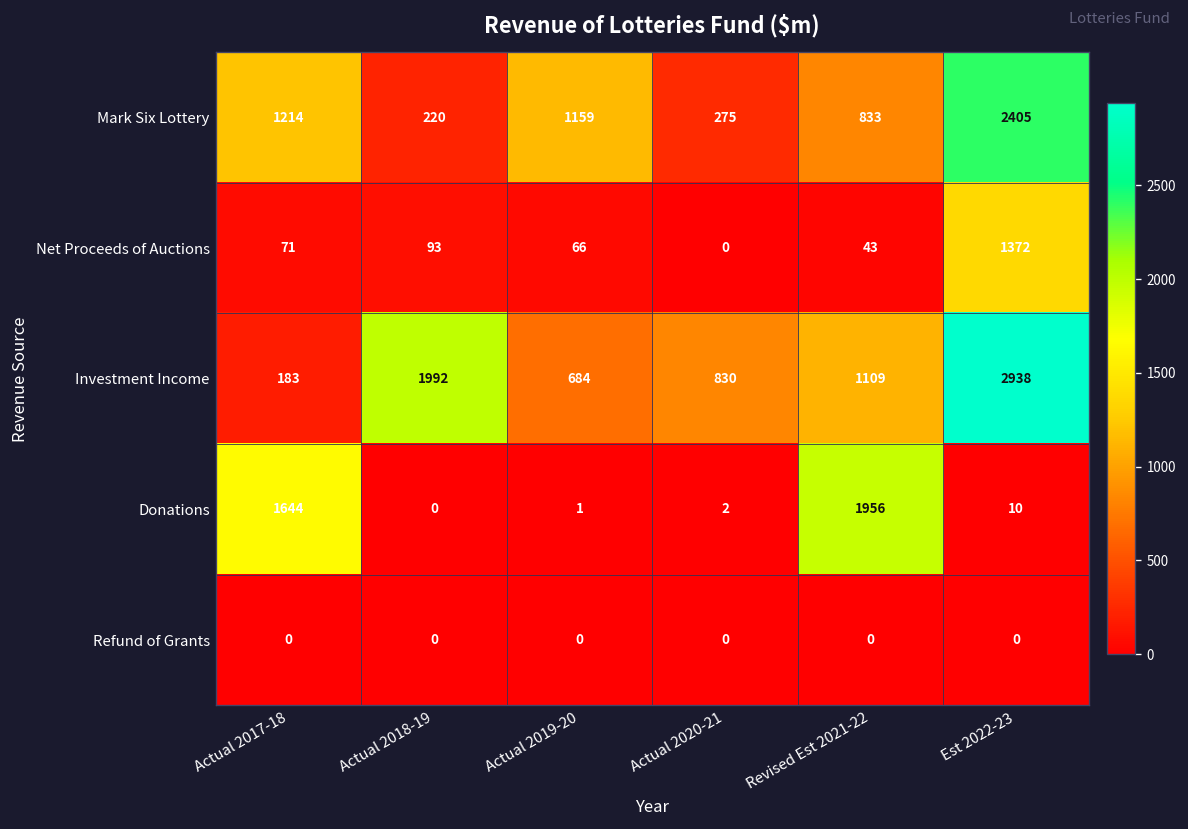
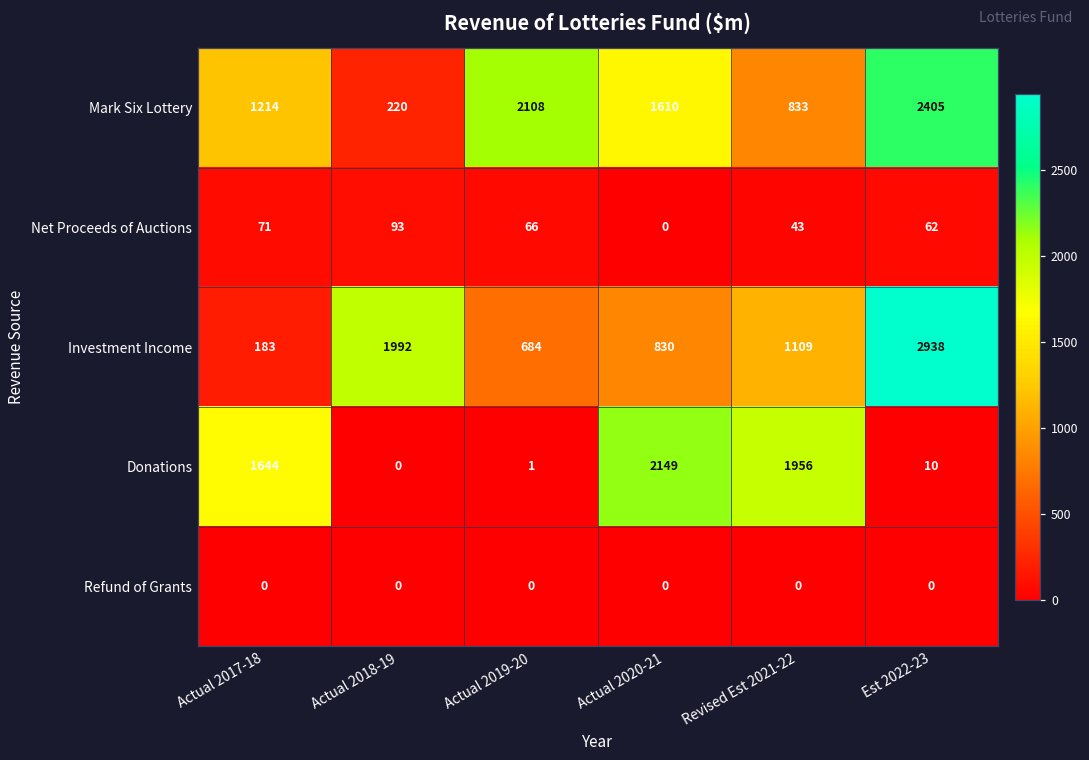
Mark Six Lottery, Actual 2019-20: 1159 -> 2108
Mark Six Lottery, Actual 2020-21: 275 -> 1610
Net Proceeds of Auctions, Est 2022-23: 1372 -> 62
Donations, Actual 2020-21: 2 -> 2149
